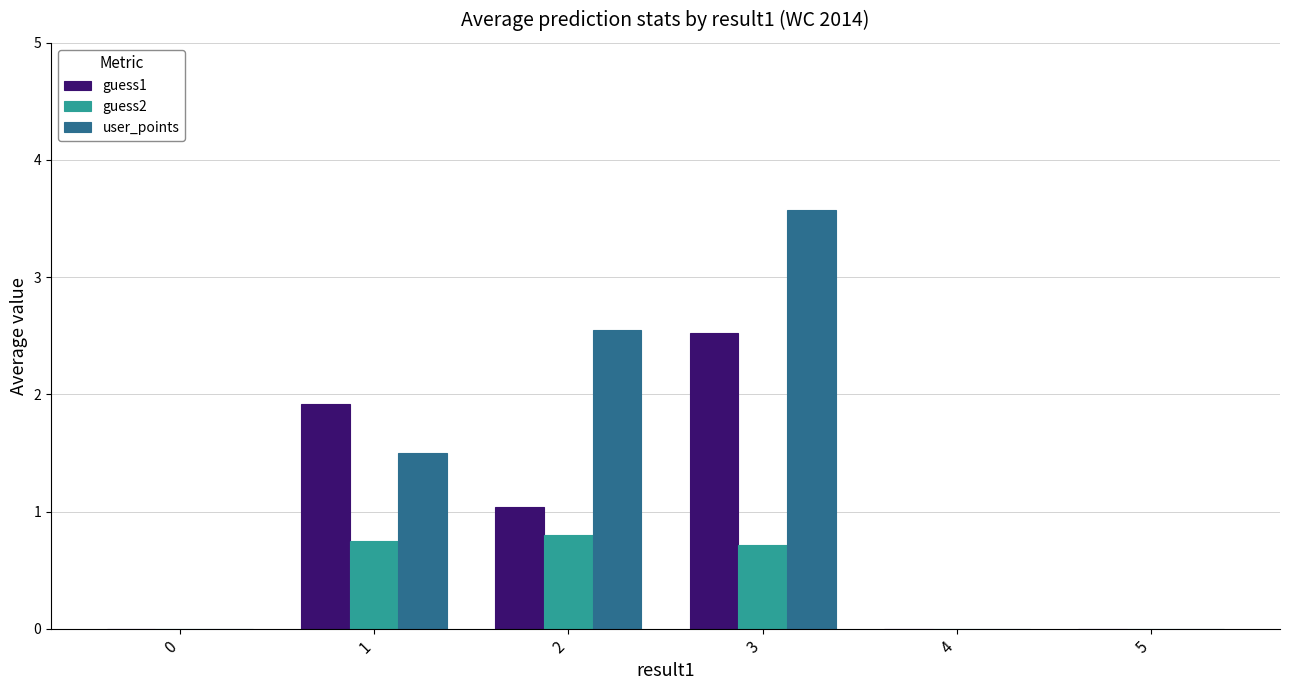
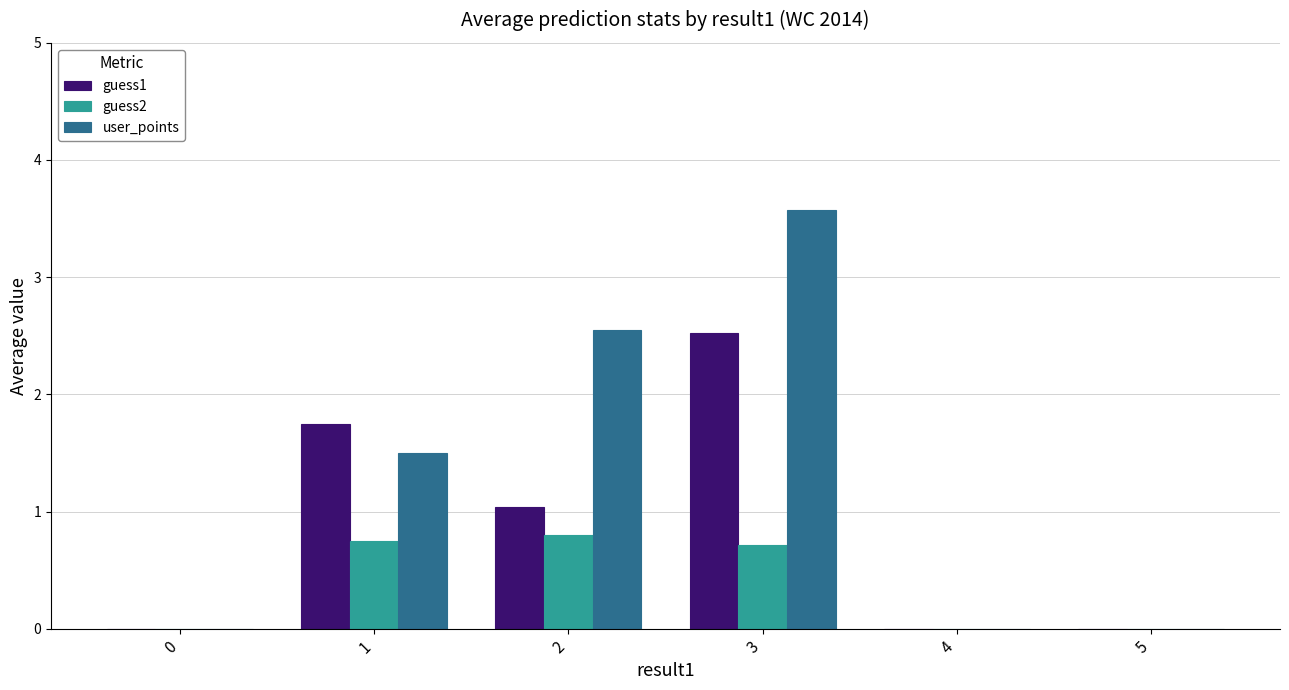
guess1, 1: 1.92 -> 1.75
